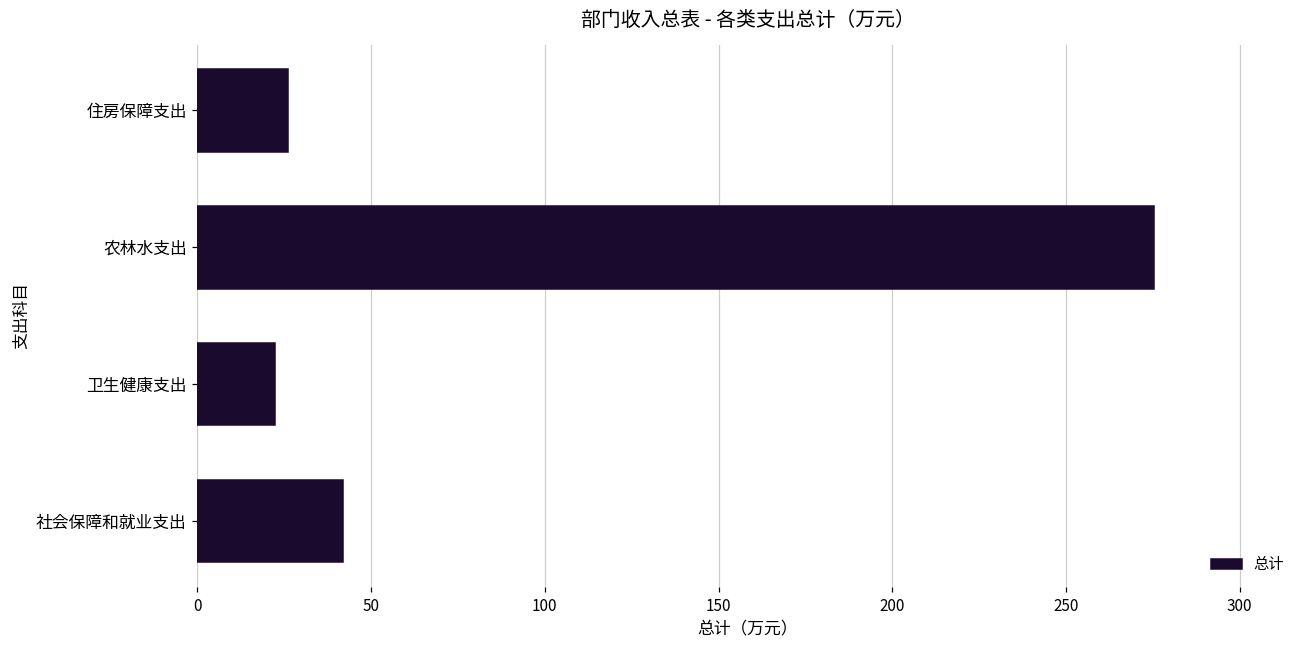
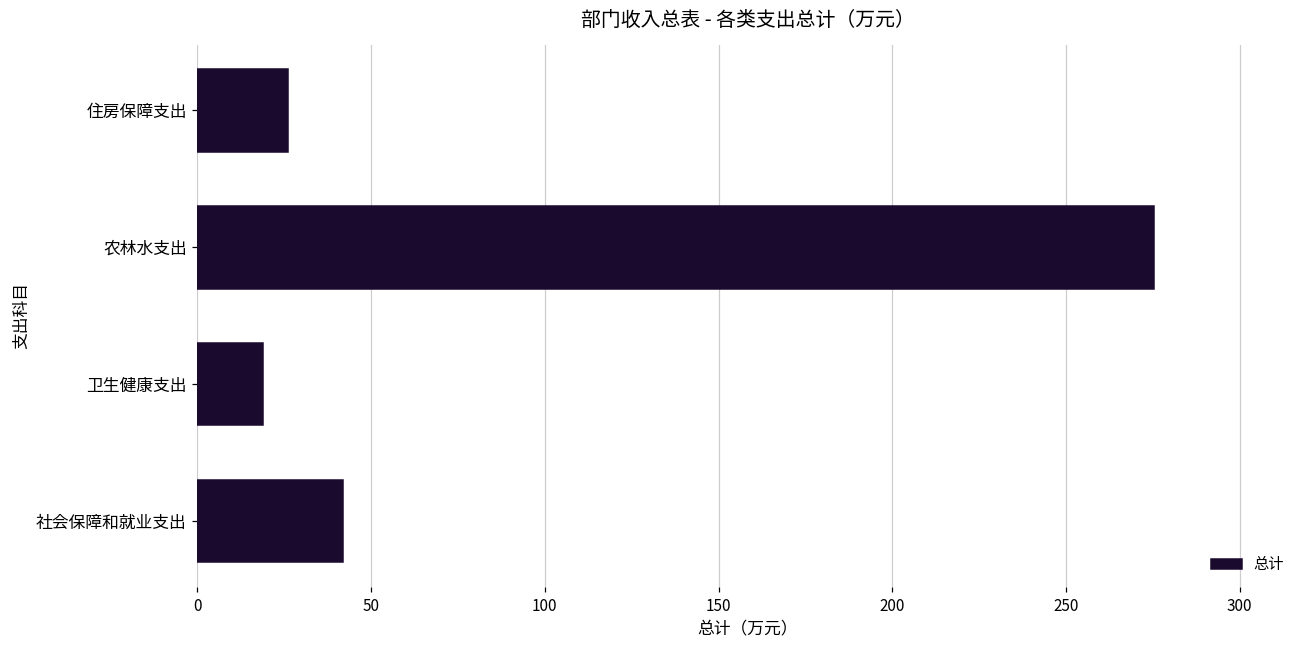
卫生健康支出: 22 -> 19
